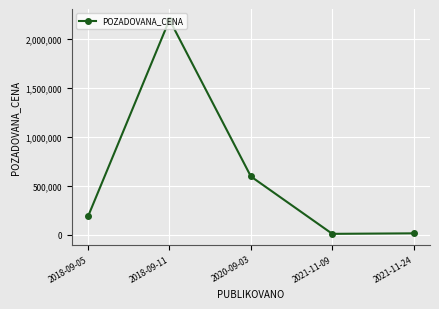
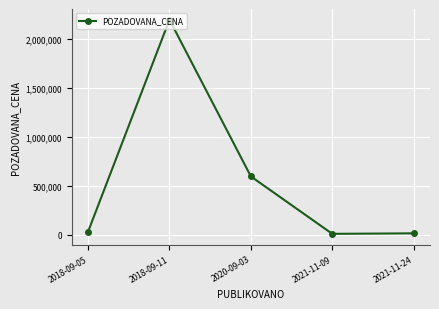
2018-09-05: 200,000 -> 0
